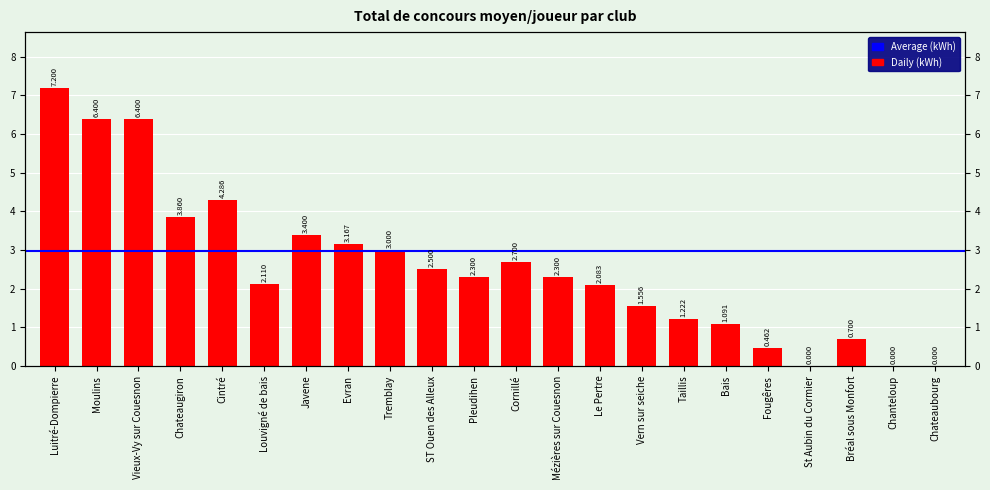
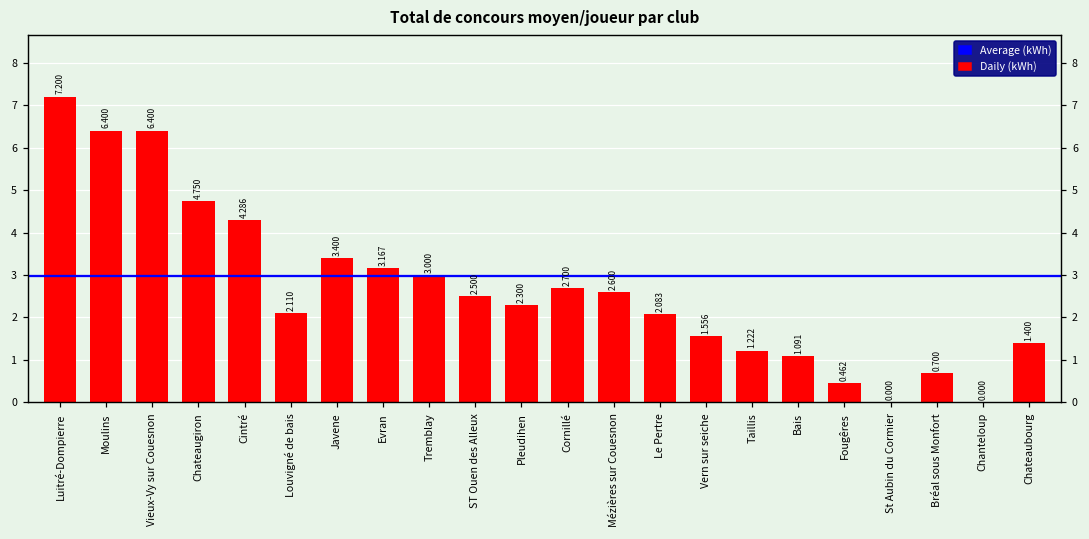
Chateaugiron: 3.860 -> 4.750
Mézières sur Couesnon: 2.300 -> 2.600
Chateaubourg: 0.000 -> 1.400
